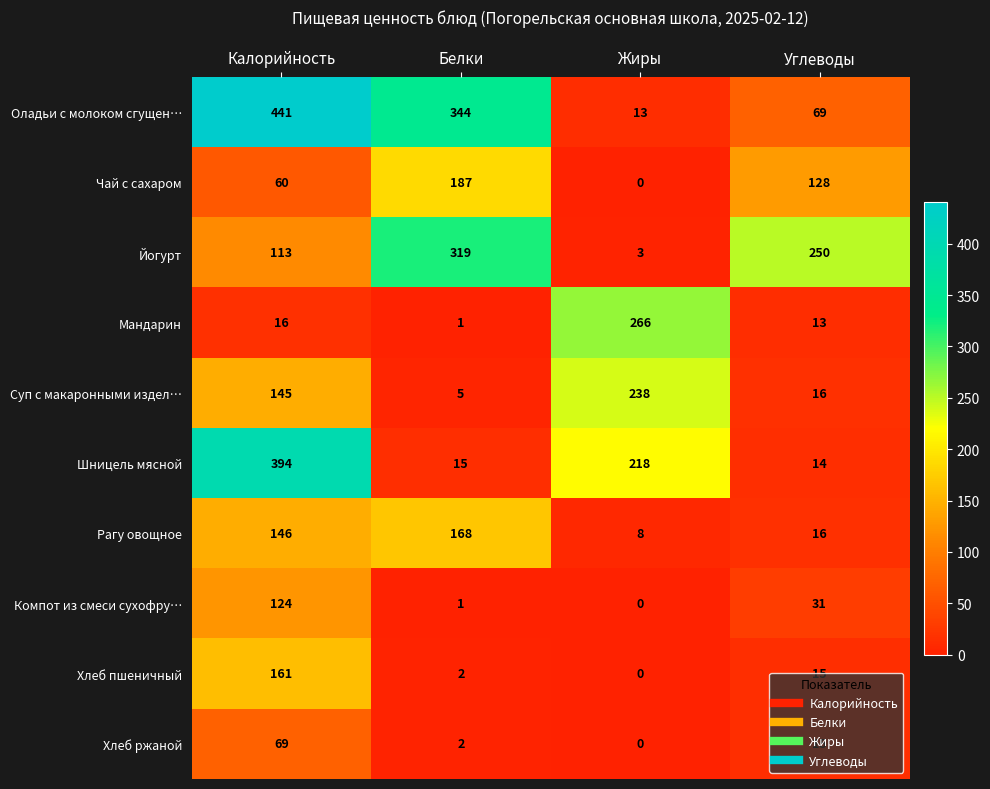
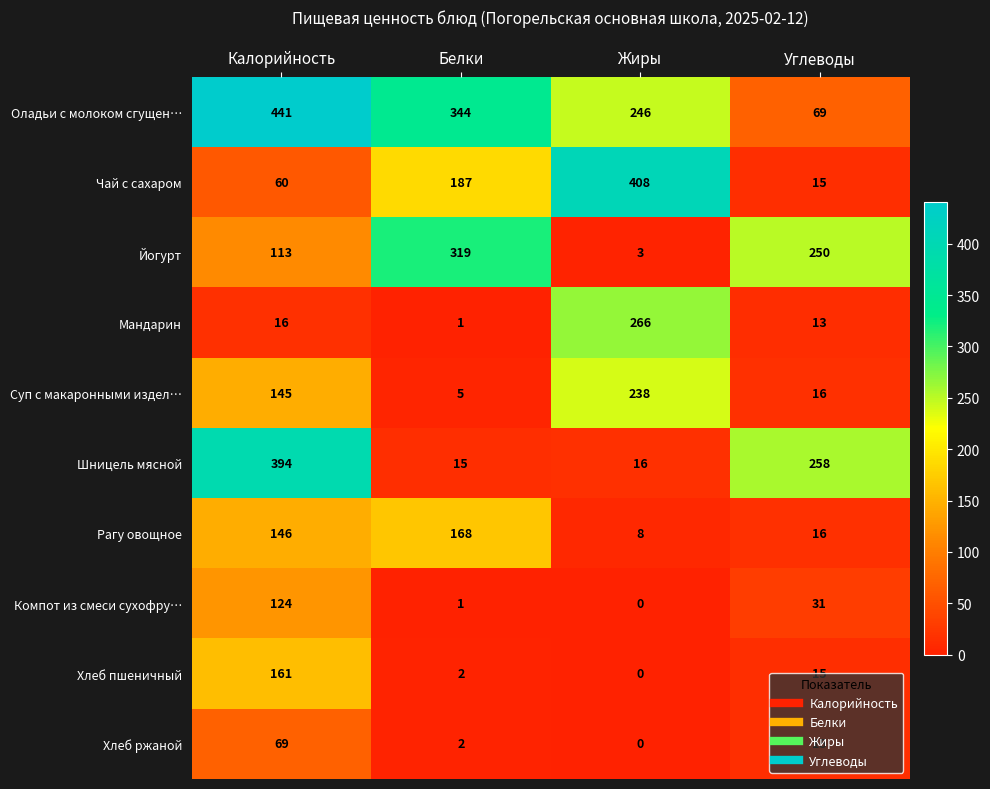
Оладьи с молоком сгущен…, Жиры: 13 -> 246
Чай с сахаром, Жиры: 0 -> 408
Чай с сахаром, Углеводы: 128 -> 15
Шницель мясной, Жиры: 218 -> 16
Шницель мясной, Углеводы: 14 -> 258
